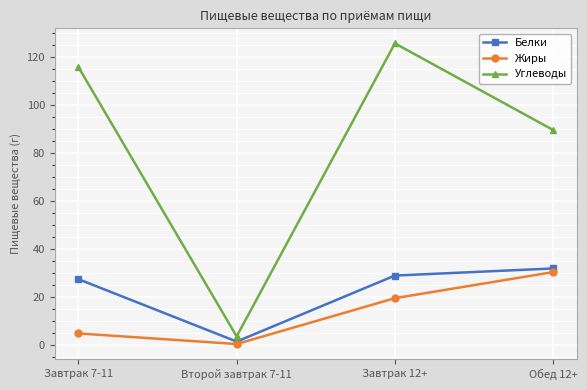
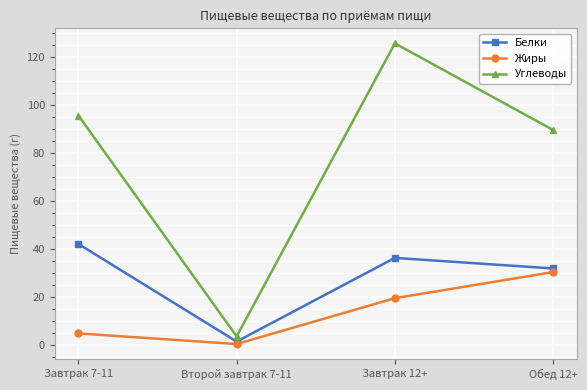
Белки, Завтрак 7-11: 27 -> 42
Углеводы, Завтрак 7-11: 116 -> 96
Белки, Завтрак 12+: 29 -> 36
